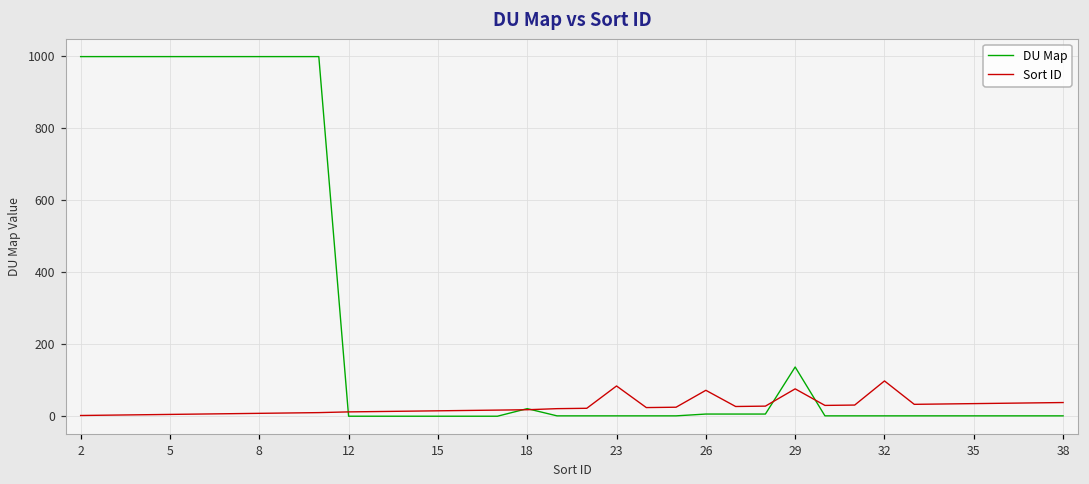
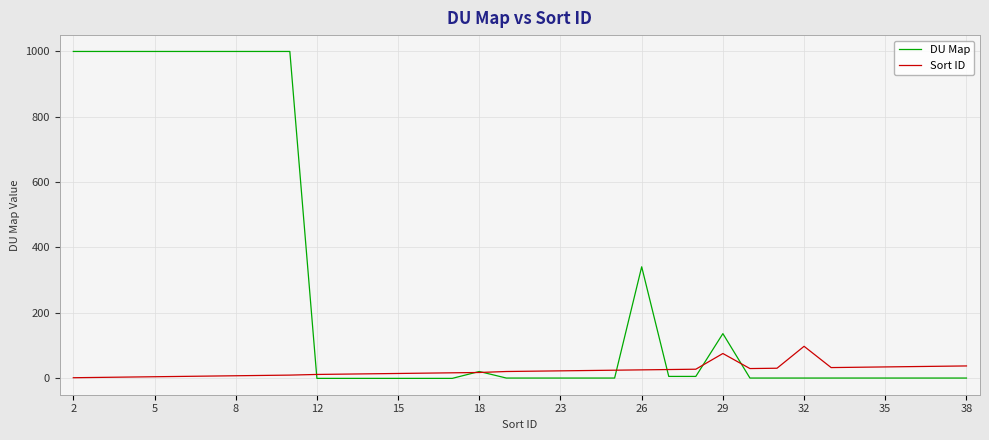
Sort ID, 23: 80 -> 20
DU Map, 26: 10 -> 340
Sort ID, 26: 70 -> 30
